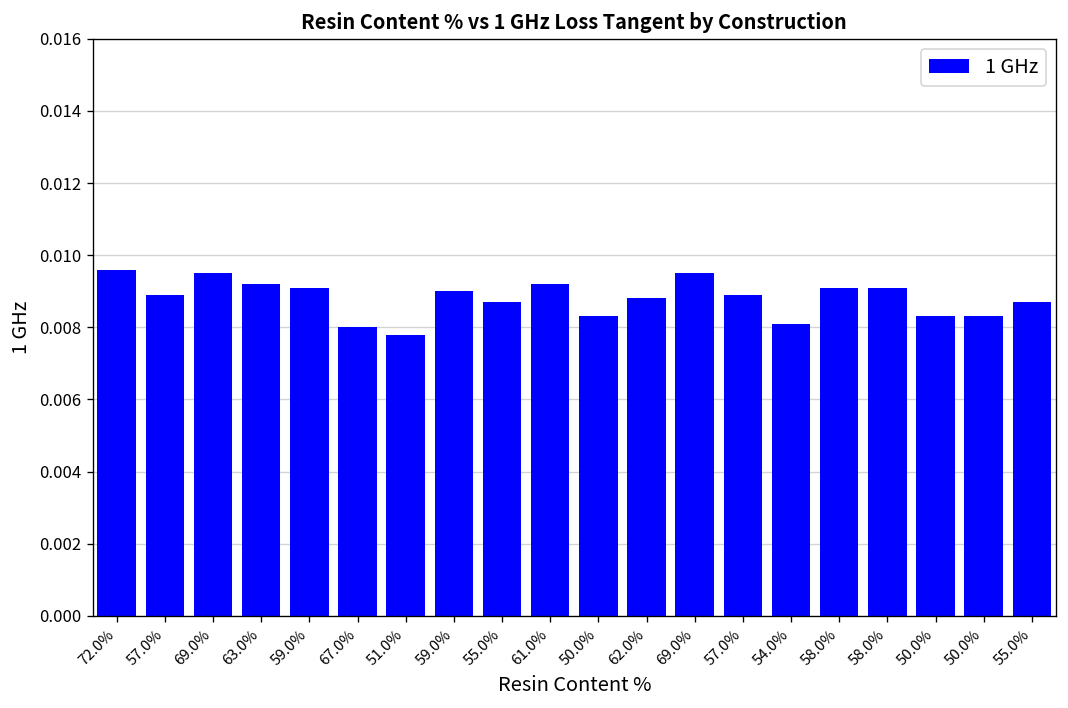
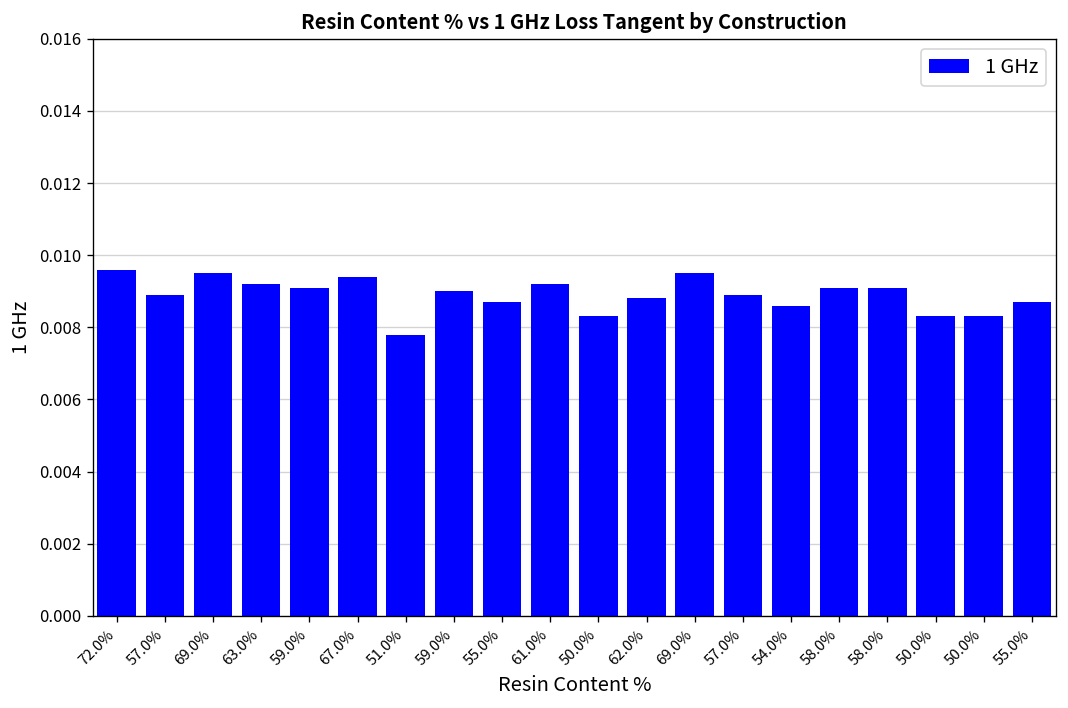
67.0%: 0.0080 -> 0.0094
54.0%: 0.0081 -> 0.0086
